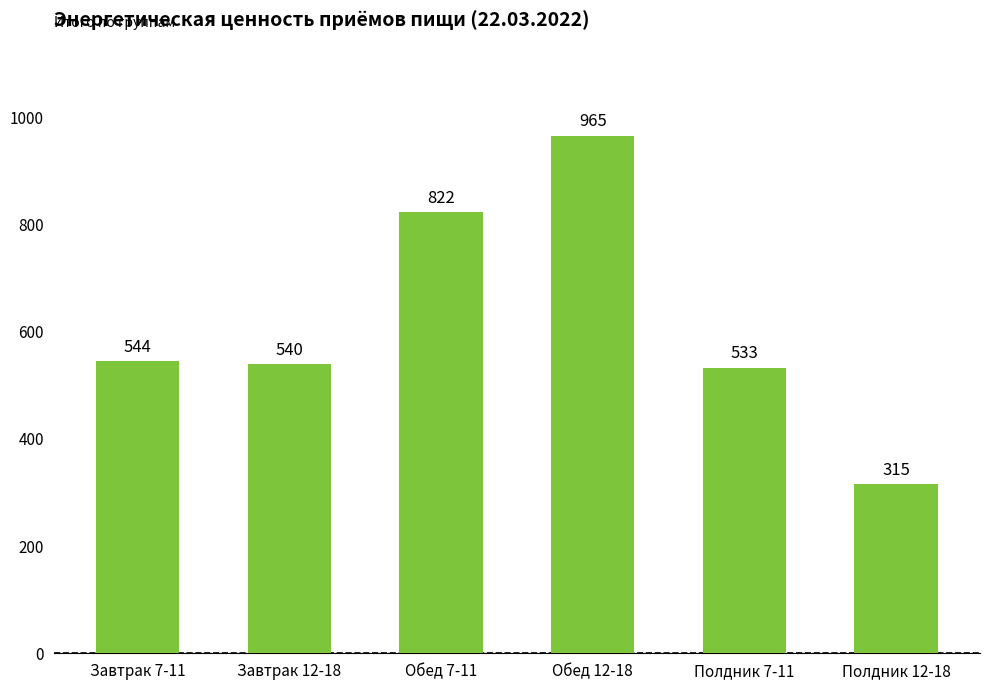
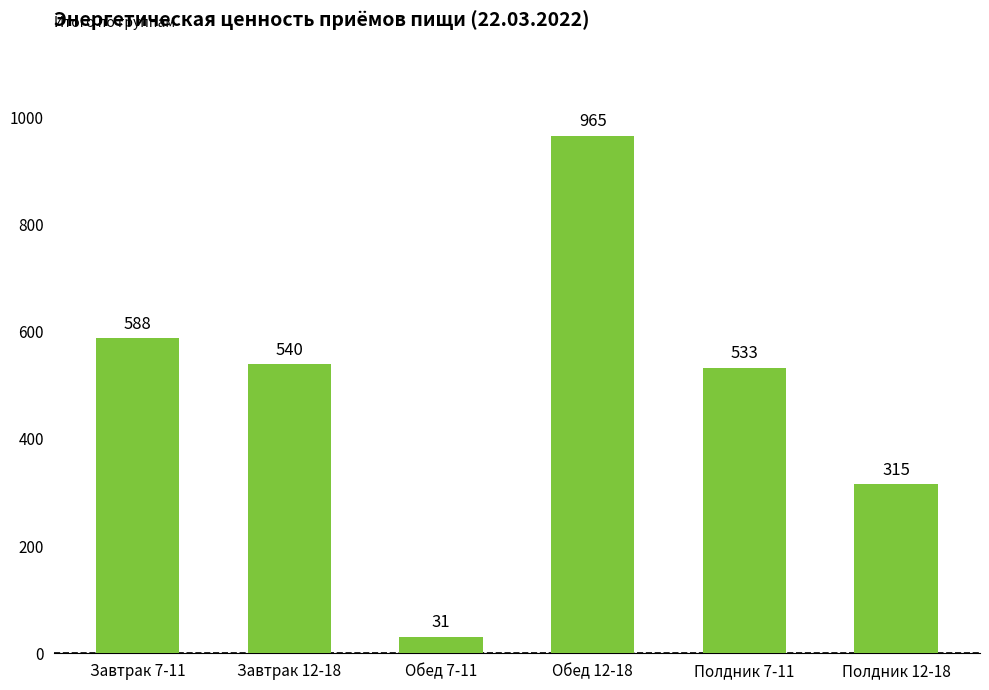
Завтрак 7-11: 544 -> 588
Обед 7-11: 822 -> 31
